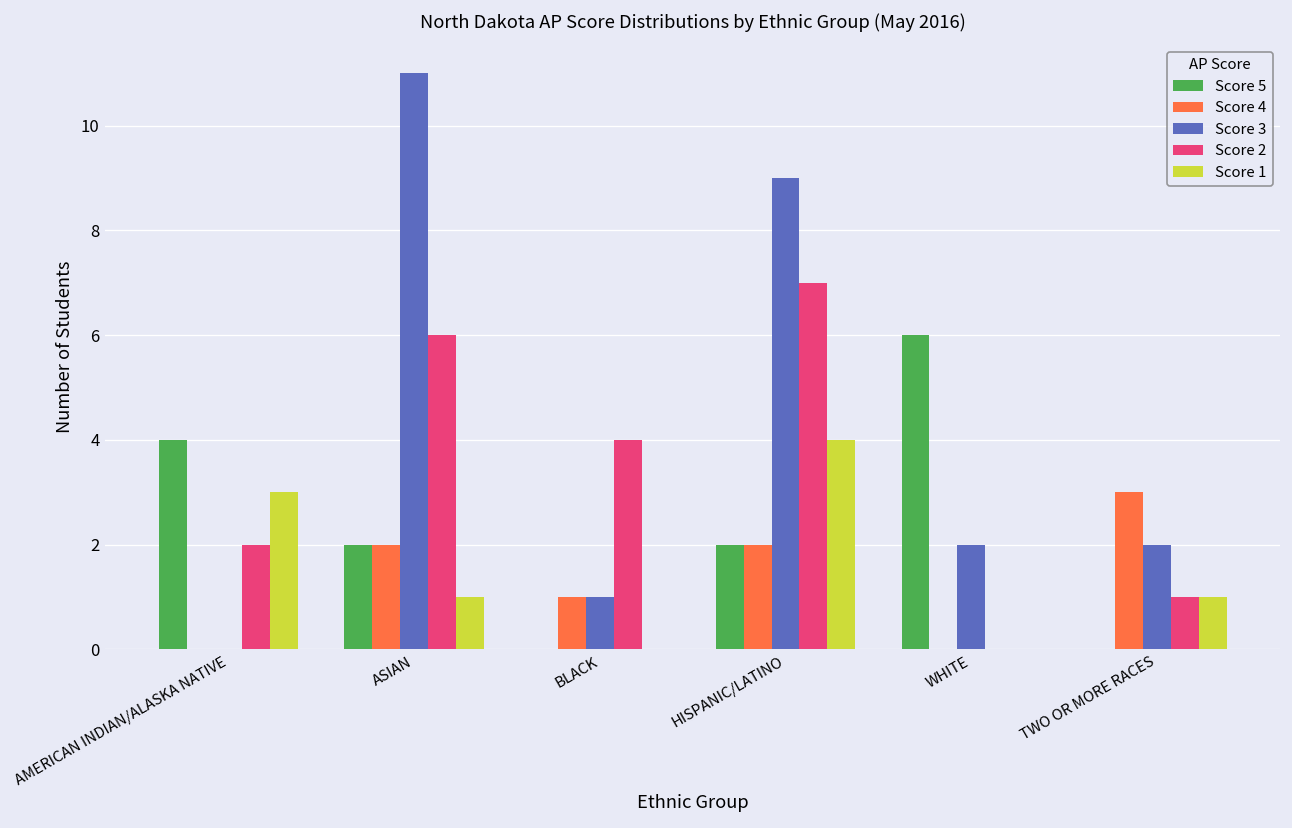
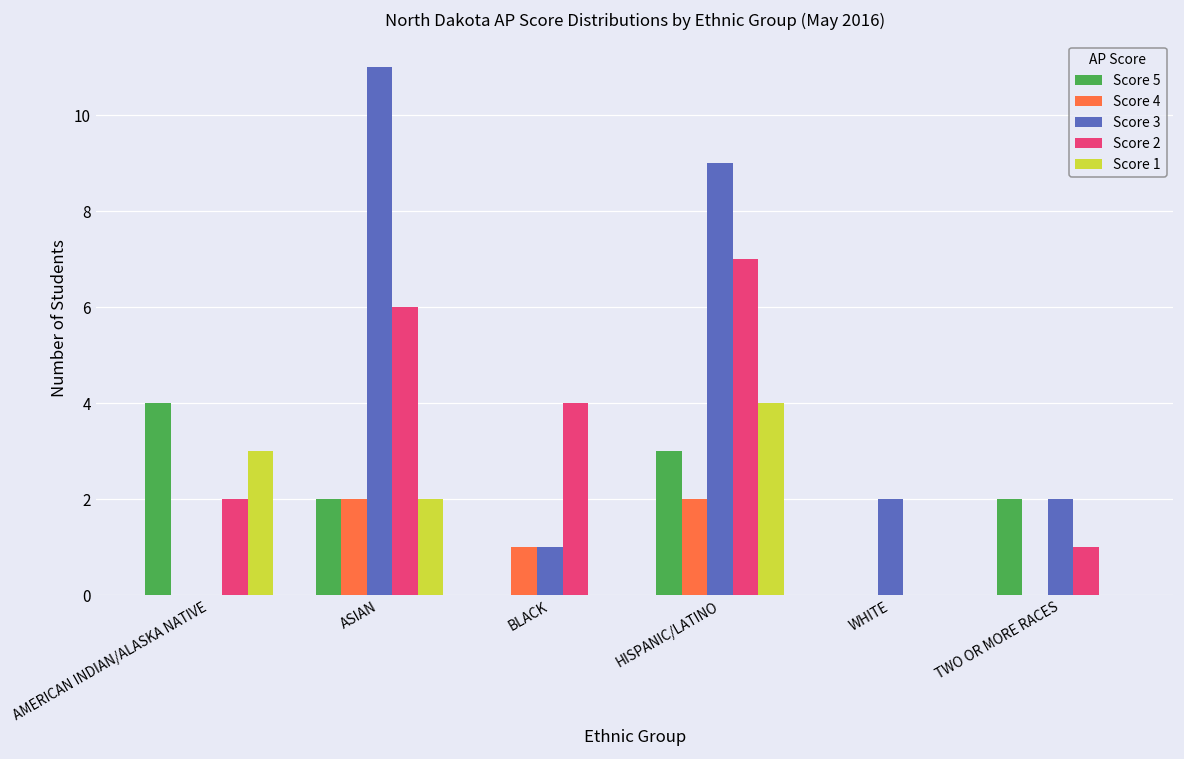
Score 1, ASIAN: 1 -> 2
Score 5, HISPANIC/LATINO: 2 -> 3
Score 5, WHITE: 6 -> 0
Score 5, TWO OR MORE RACES: 0 -> 2
Score 4, TWO OR MORE RACES: 3 -> 0
Score 1, TWO OR MORE RACES: 1 -> 0
